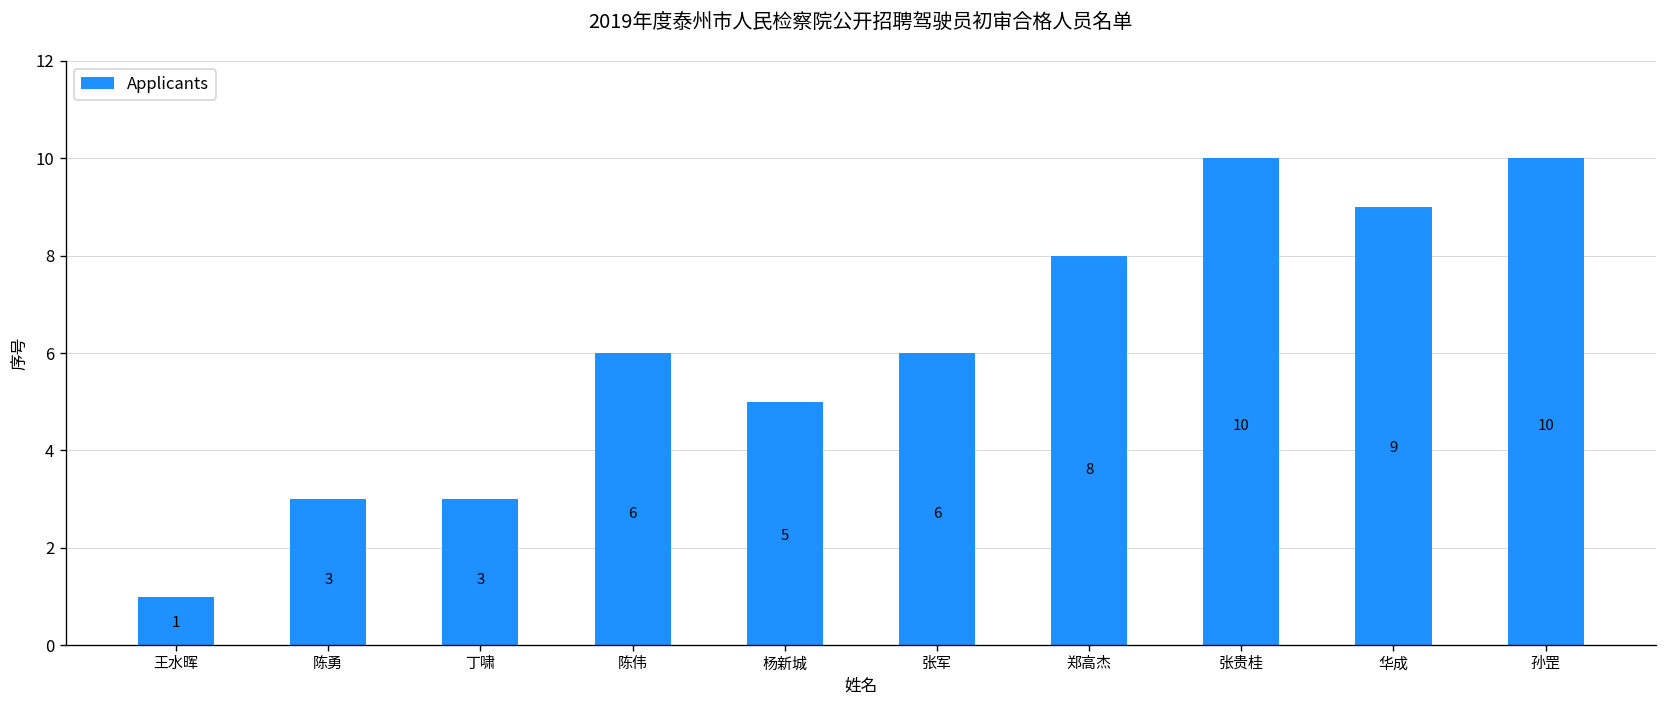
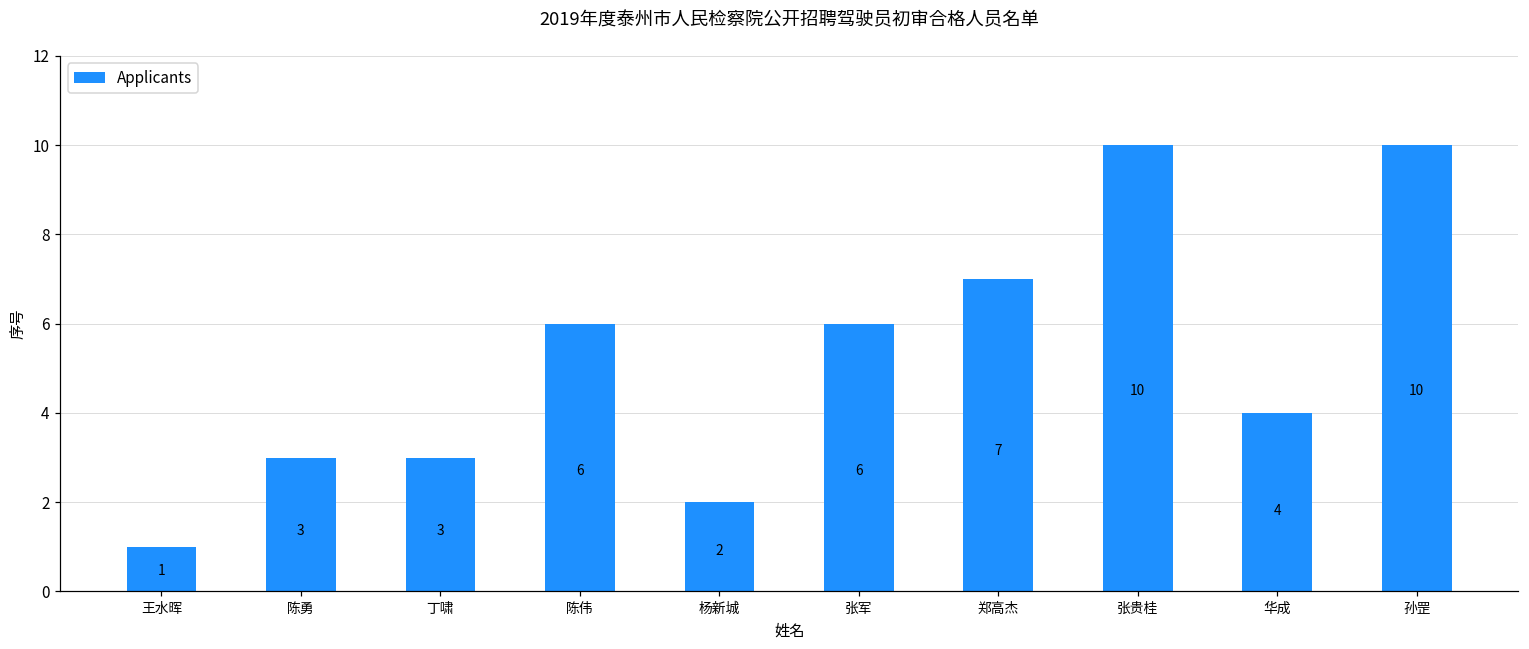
杨新城: 5 -> 2
郑高杰: 8 -> 7
华成: 9 -> 4
